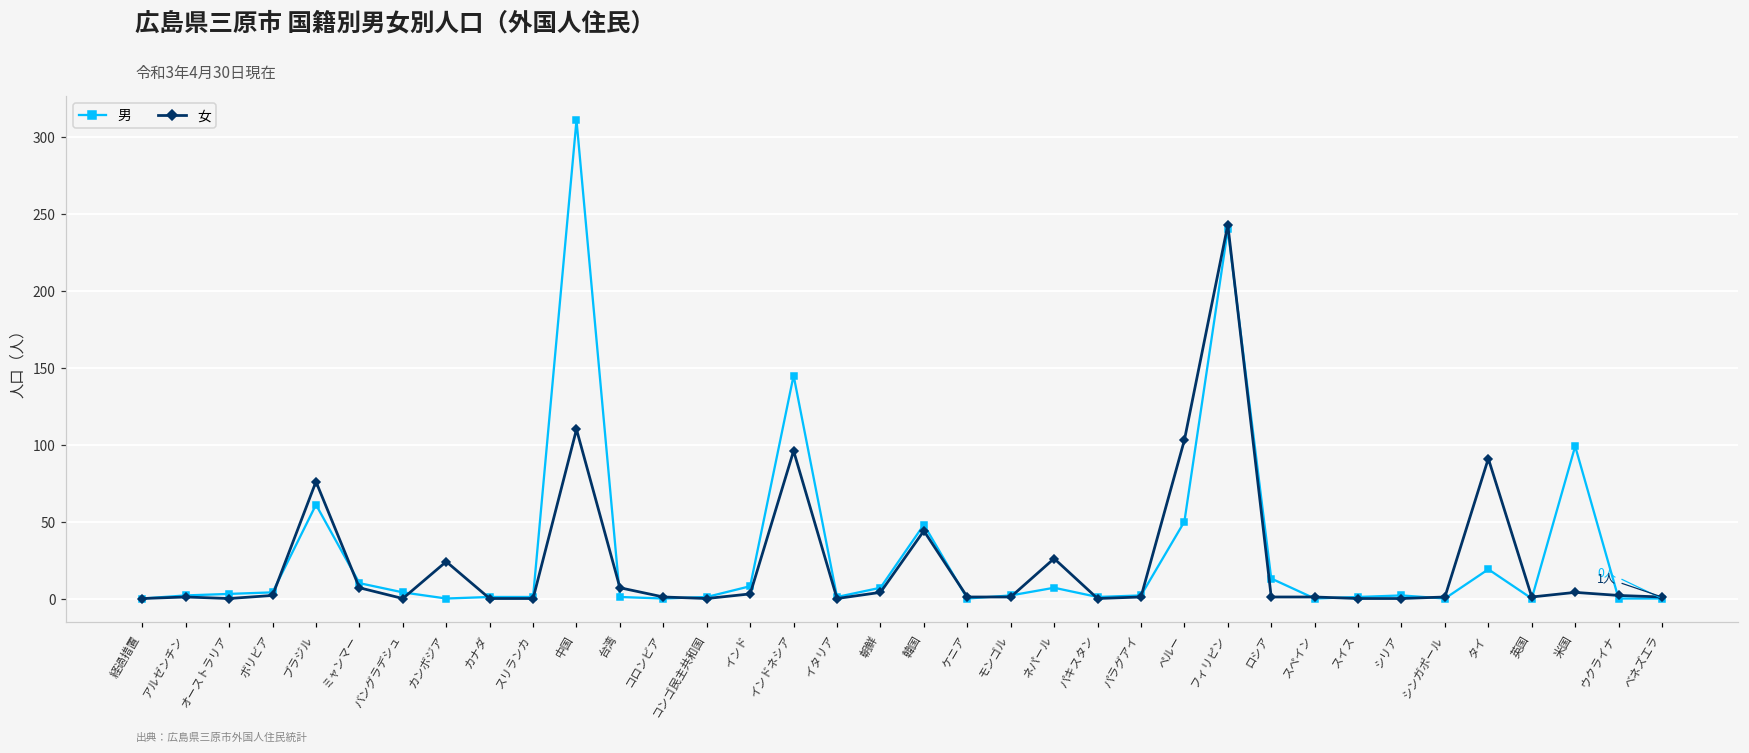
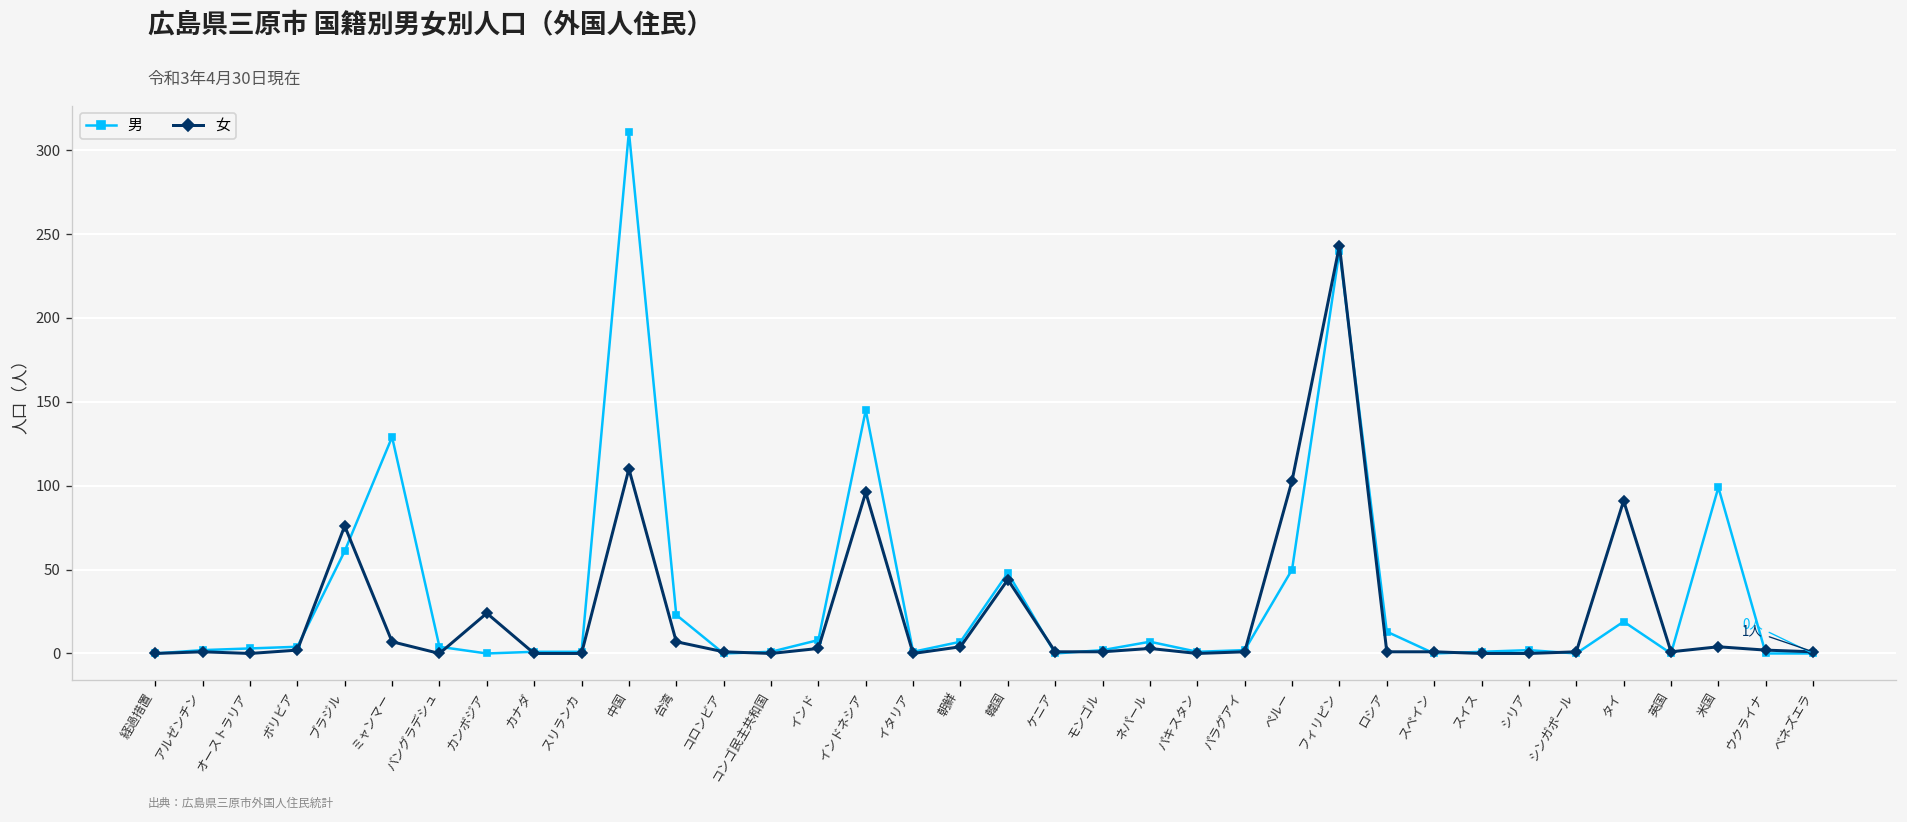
男, ミャンマー: 10 -> 129
男, 台湾: 1 -> 23
女, ネパール: 26 -> 3
